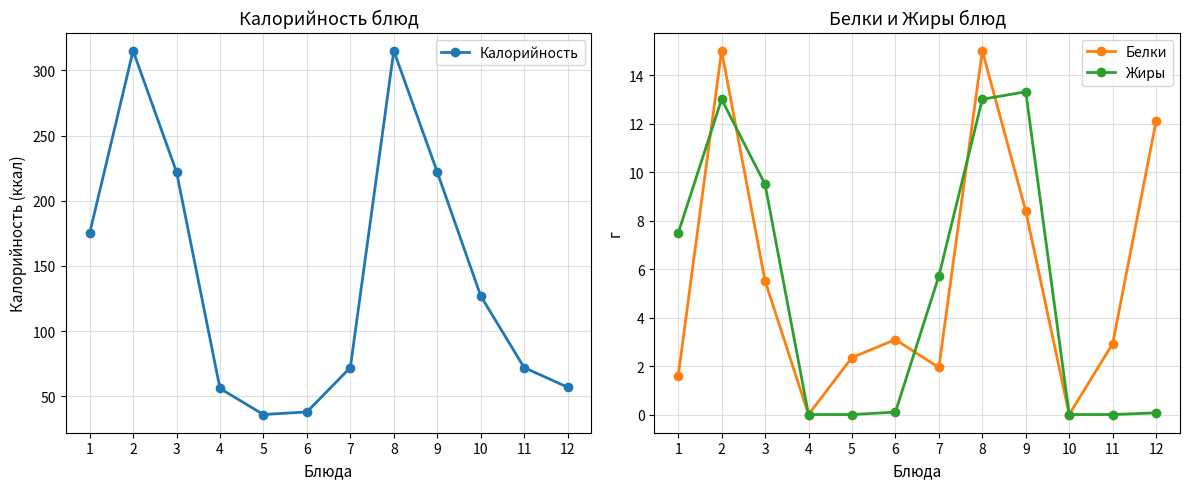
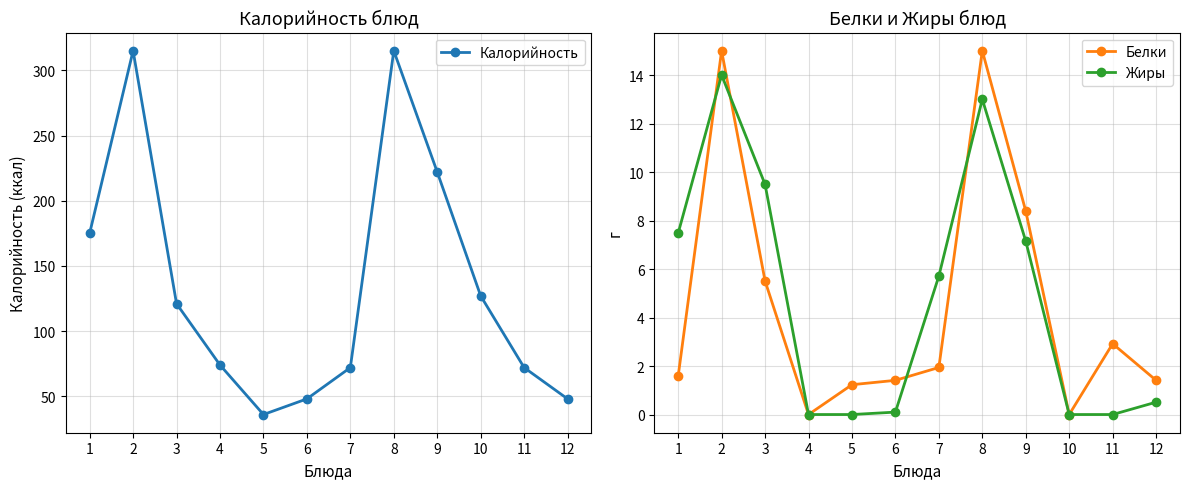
Калорийность блюд, 3: 222 -> 121
Калорийность блюд, 4: 56 -> 74
Калорийность блюд, 6: 38 -> 48
Калорийность блюд, 12: 57 -> 48
Белки и Жиры блюд, Жиры, 2: 13 -> 14
Белки и Жиры блюд, Белки, 5: 2.4 -> 1.2
Белки и Жиры блюд, Белки, 6: 3.1 -> 1.4
Белки и Жиры блюд, Жиры, 9: 13.3 -> 7.2
Белки и Жиры блюд, Белки, 12: 12.1 -> 1.4
Белки и Жиры блюд, Жиры, 12: 0.1 -> 0.5
